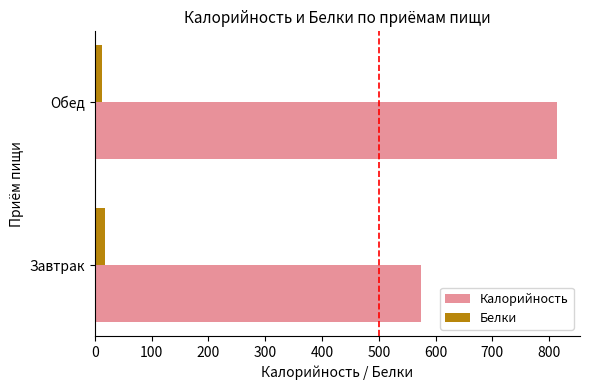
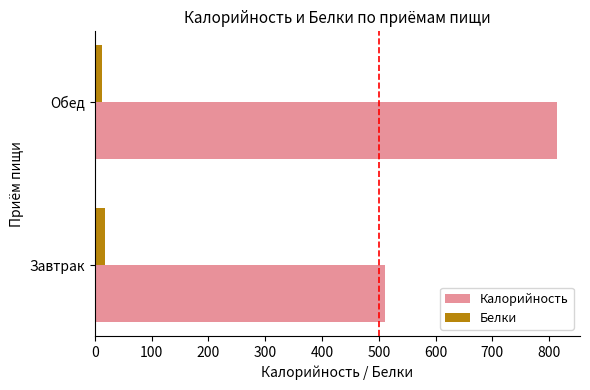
Калорийность, Завтрак: 570 -> 510
